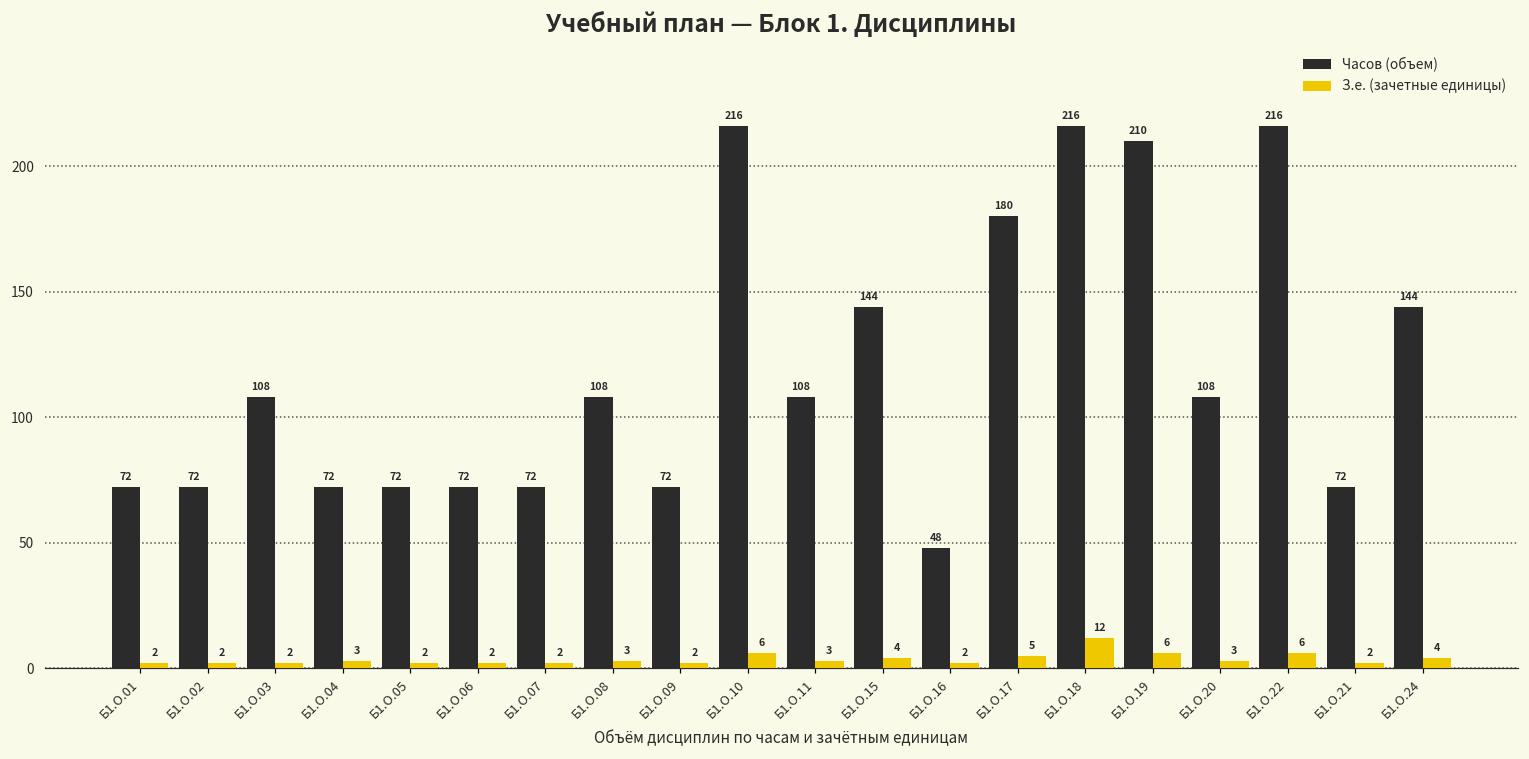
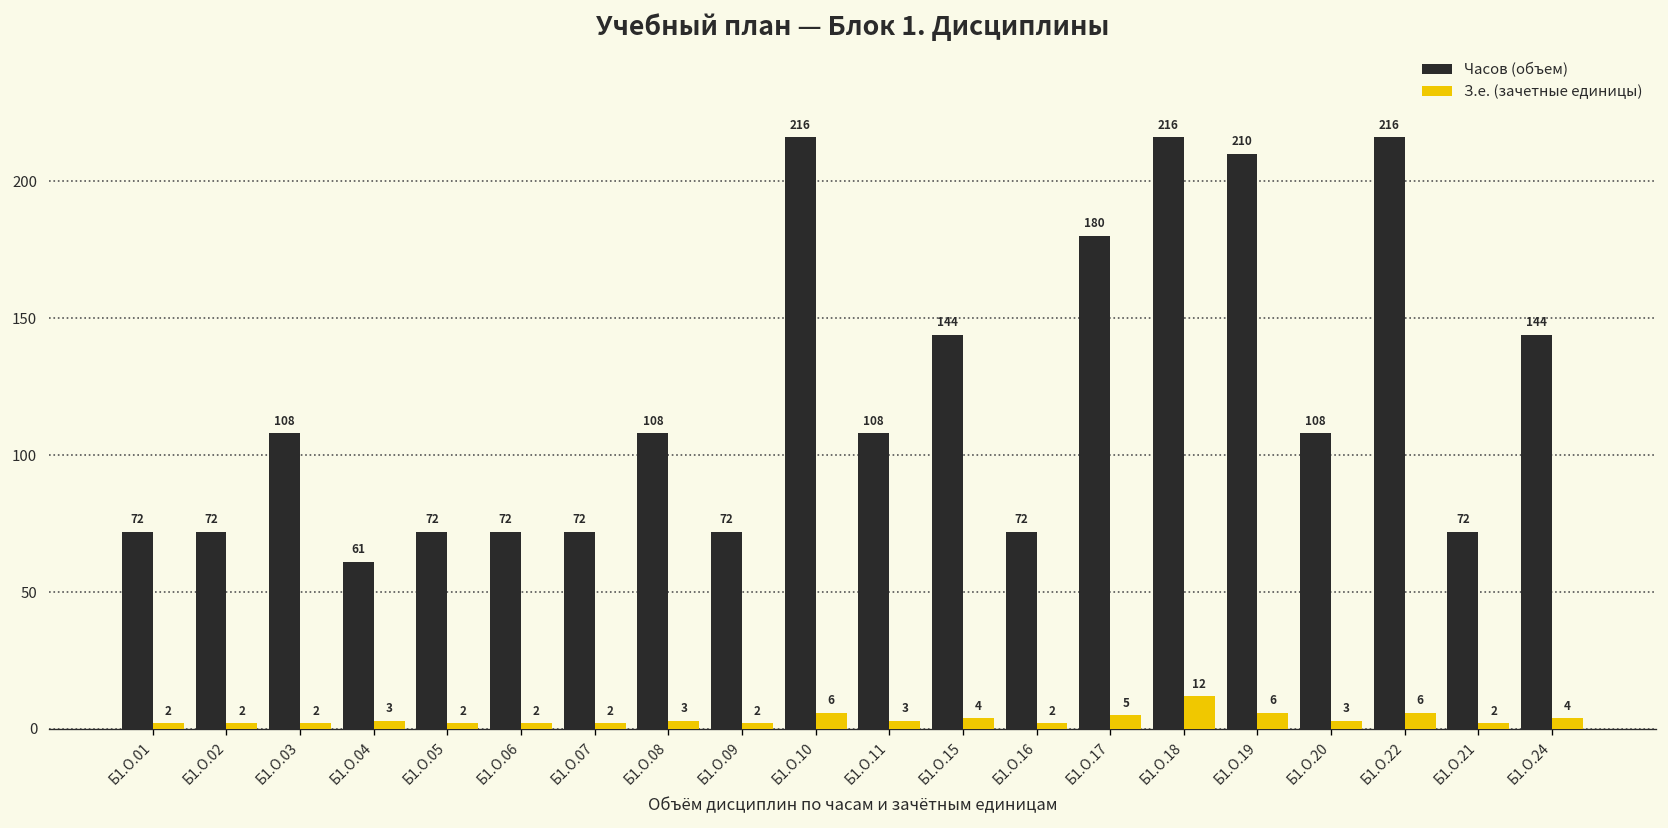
Часов (объем), Б1.О.04: 72 -> 61
Часов (объем), Б1.О.16: 48 -> 72
